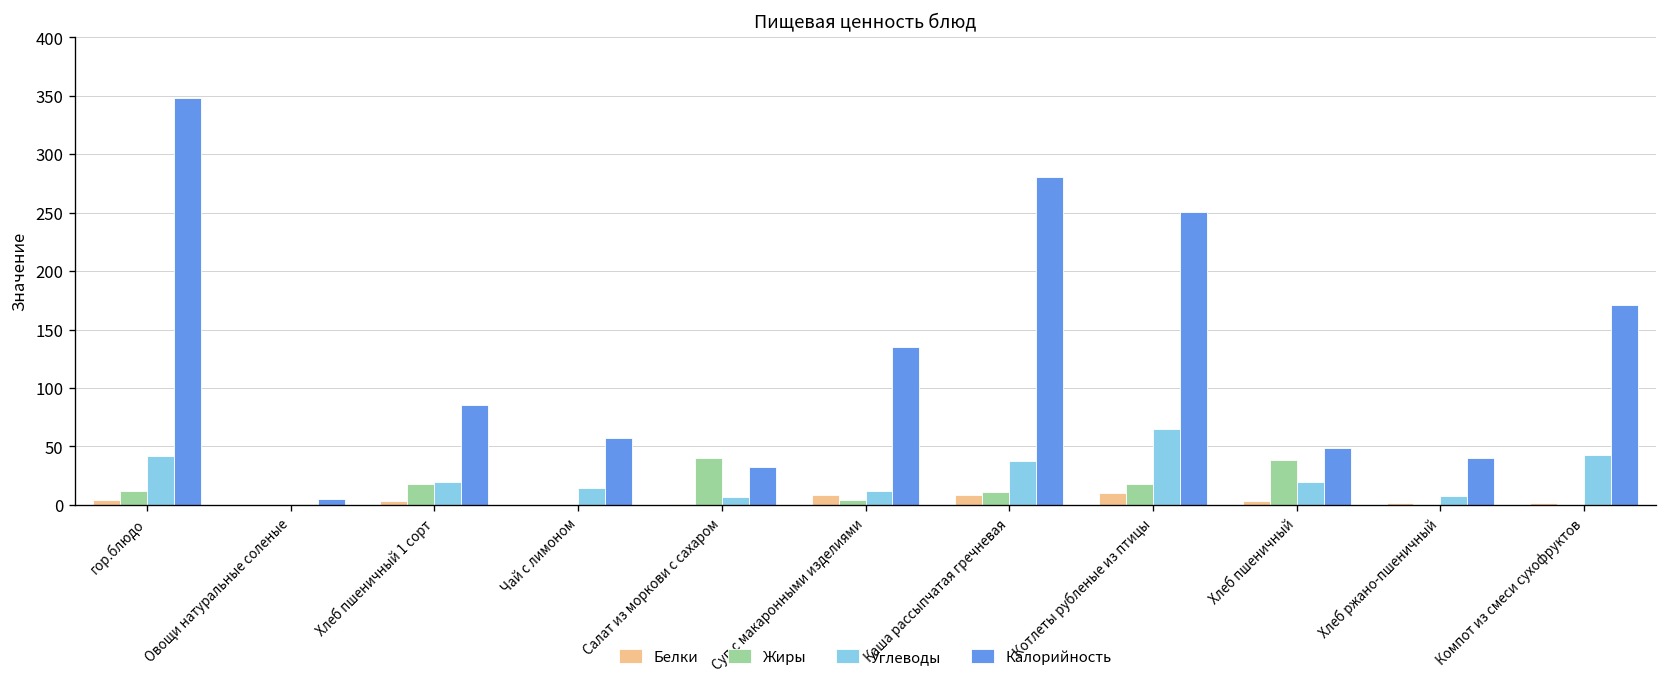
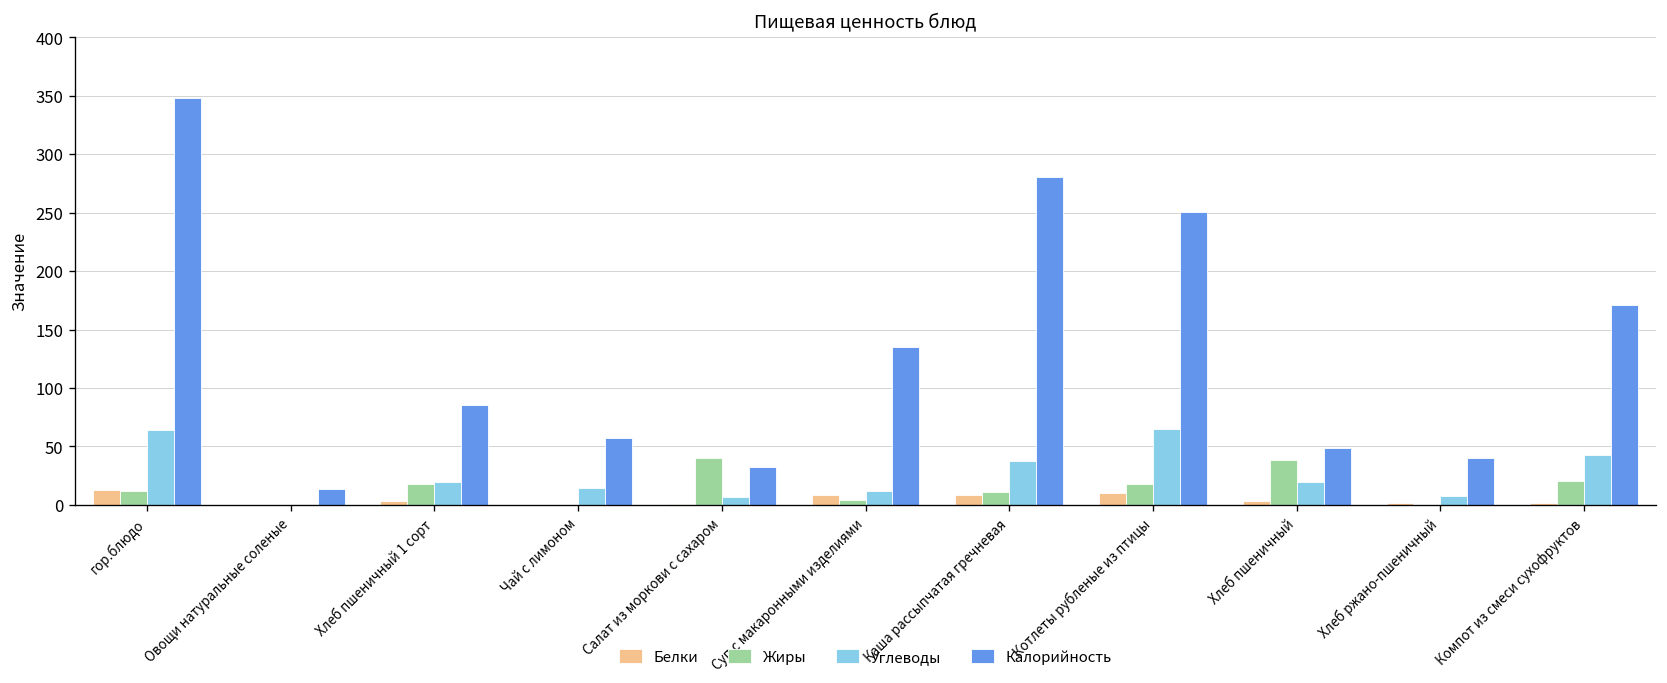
Белки, гор.блюдо: 0 -> 10
Углеводы, гор.блюдо: 40 -> 60
Калорийность, Овощи натуральные соленые: 5 -> 14
Жиры, Компот из смеси сухофруктов: 0 -> 20
